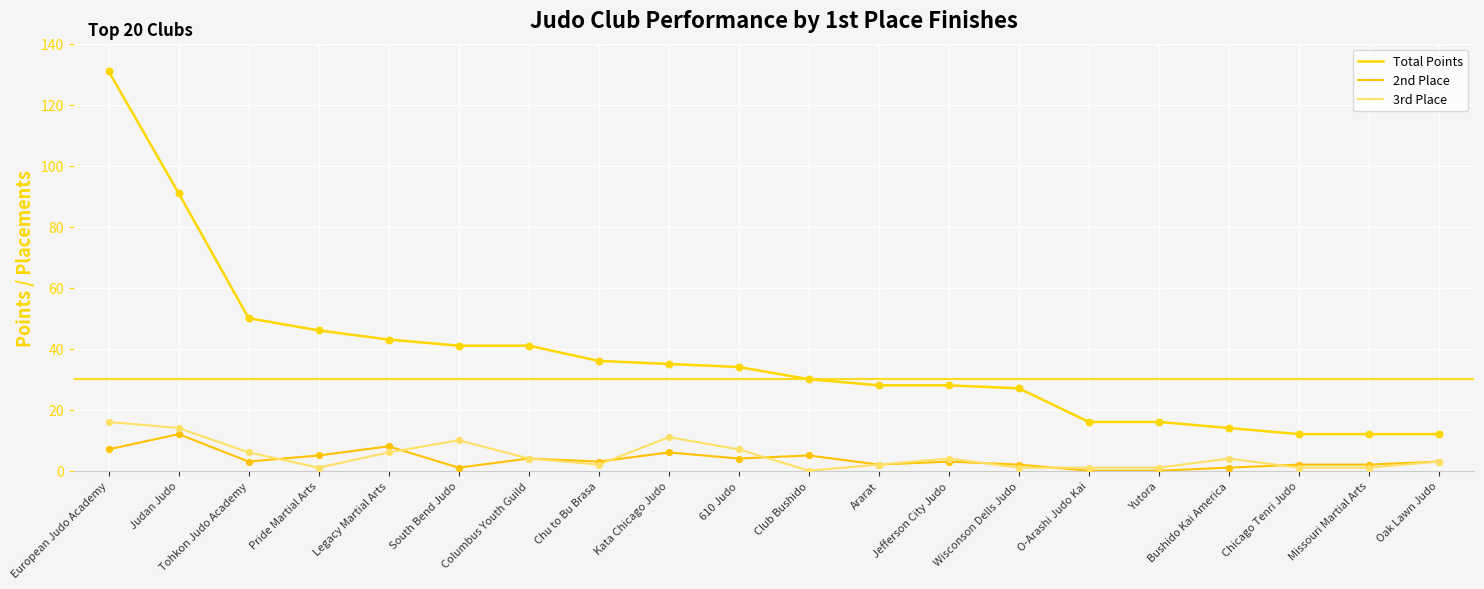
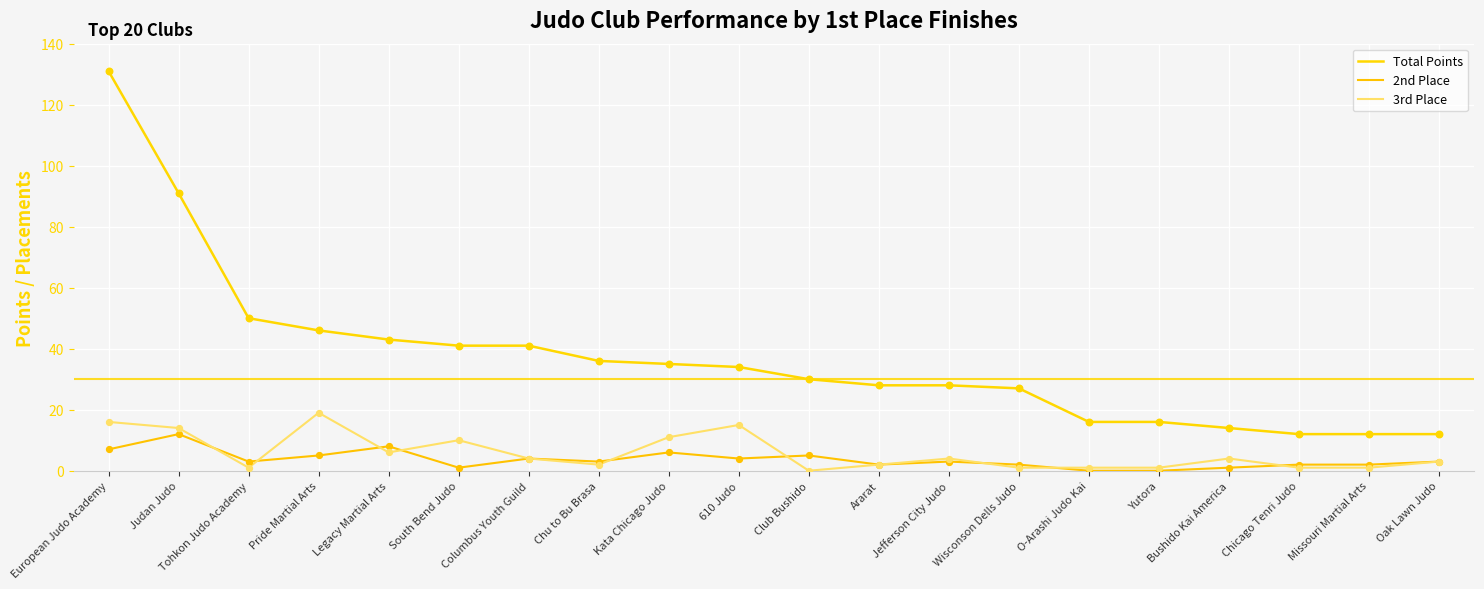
3rd Place, Tohkon Judo Academy: 6 -> 1
3rd Place, Pride Martial Arts: 1 -> 19
3rd Place, 610 Judo: 7 -> 15
